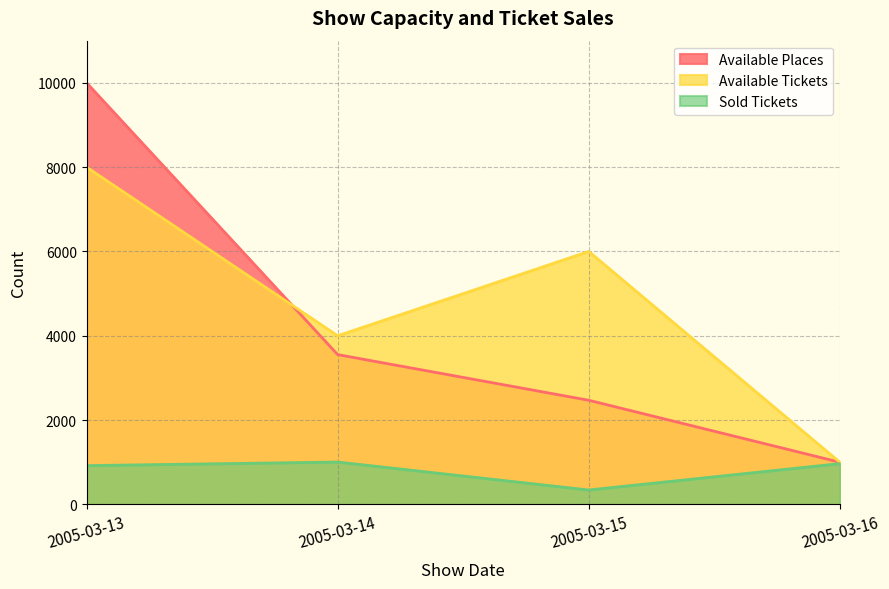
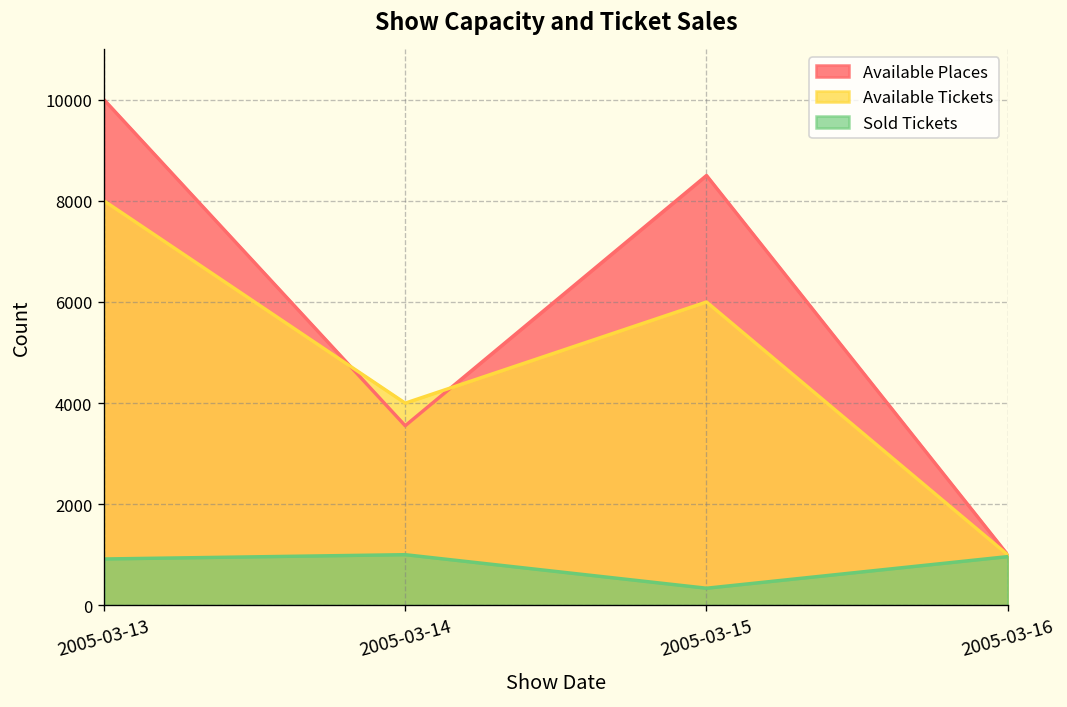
Available Places, 2005-03-15: 2500 -> 8500
